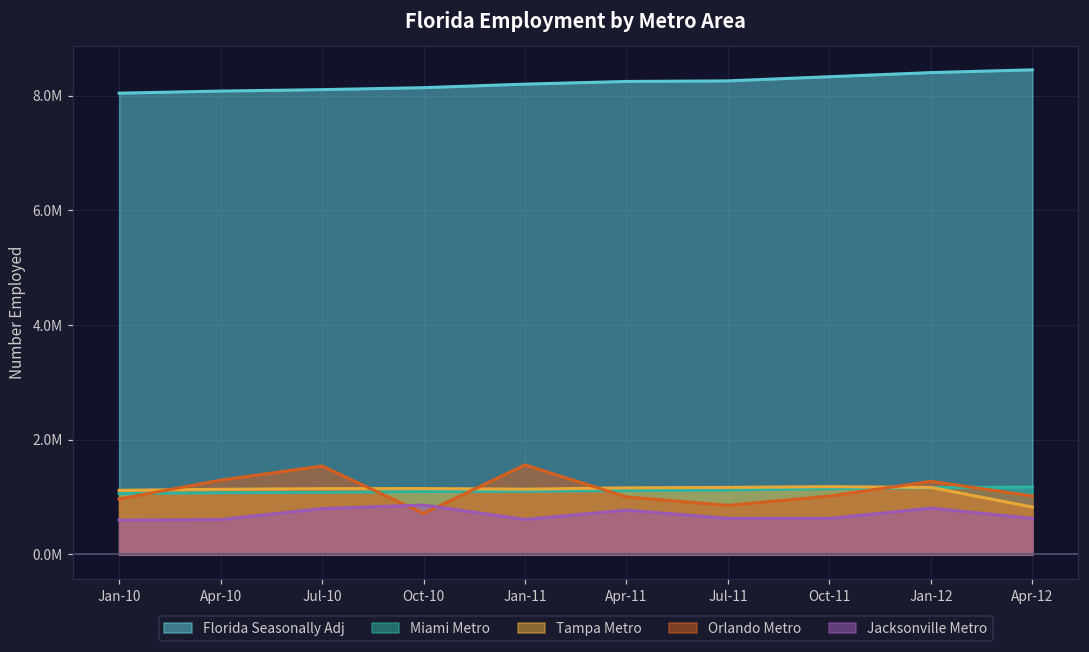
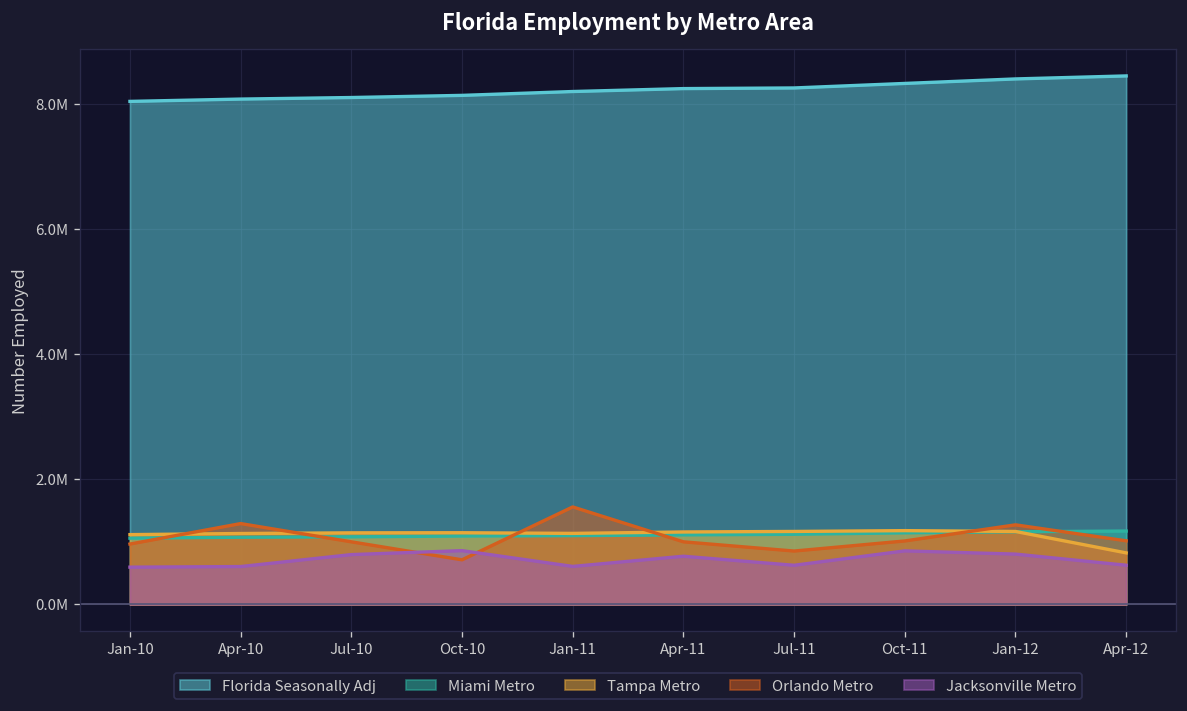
Orlando Metro, Jul-10: 1500000 -> 1000000
Jacksonville Metro, Oct-11: 600000 -> 900000
